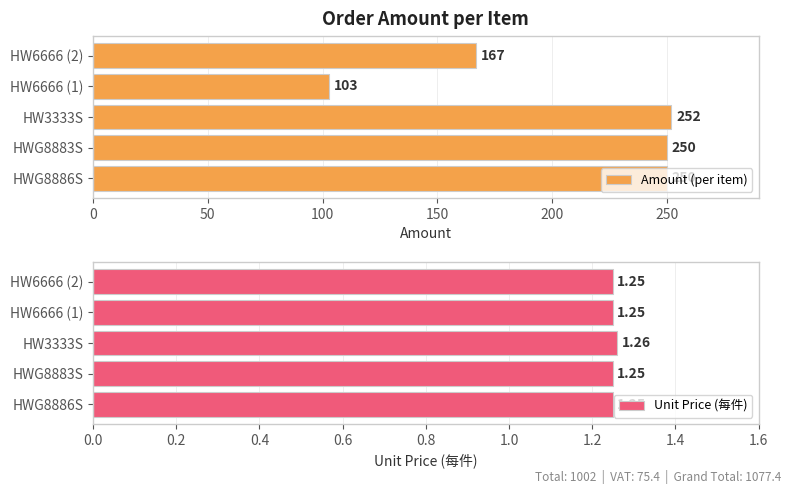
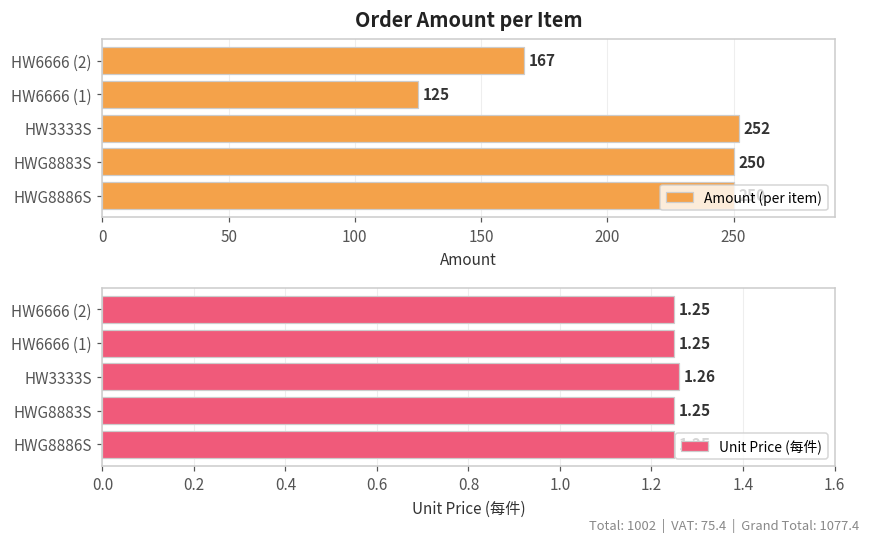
Order Amount per Item, HW6666 (1): 103 -> 125
